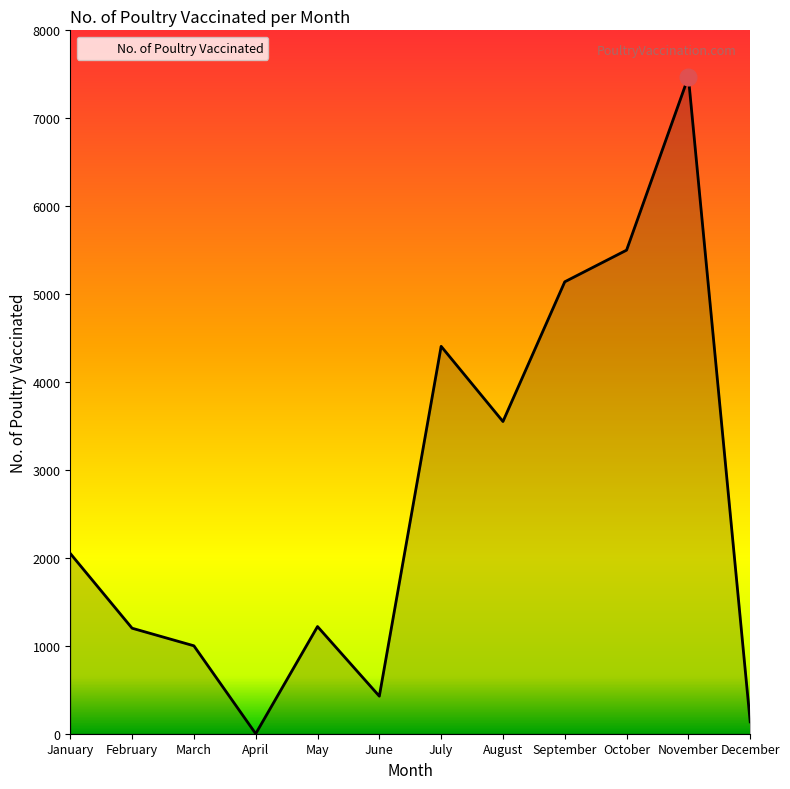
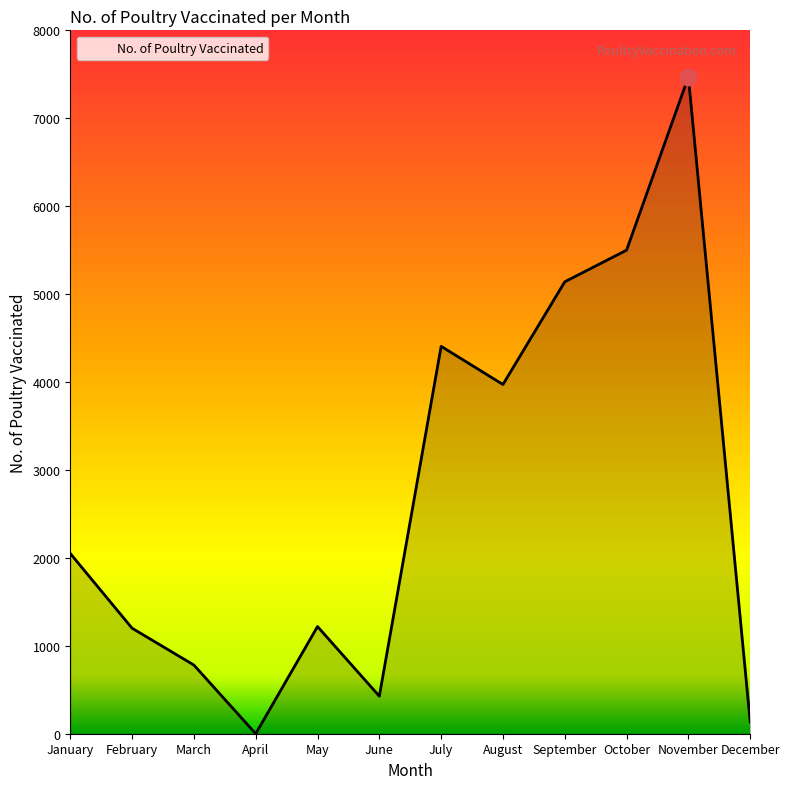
No. of Poultry Vaccinated, March: 1000 -> 800
No. of Poultry Vaccinated, August: 3600 -> 4000
